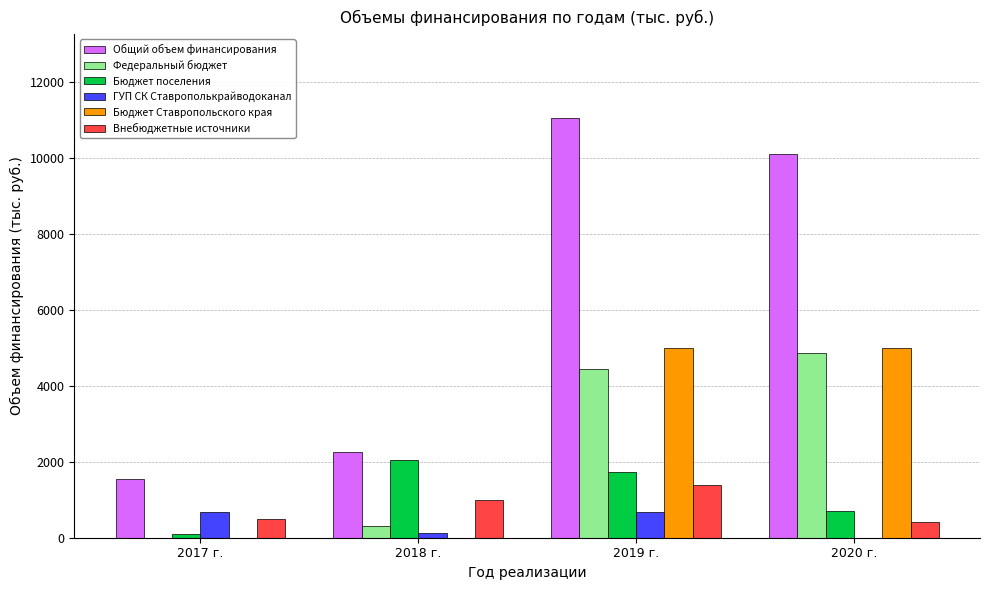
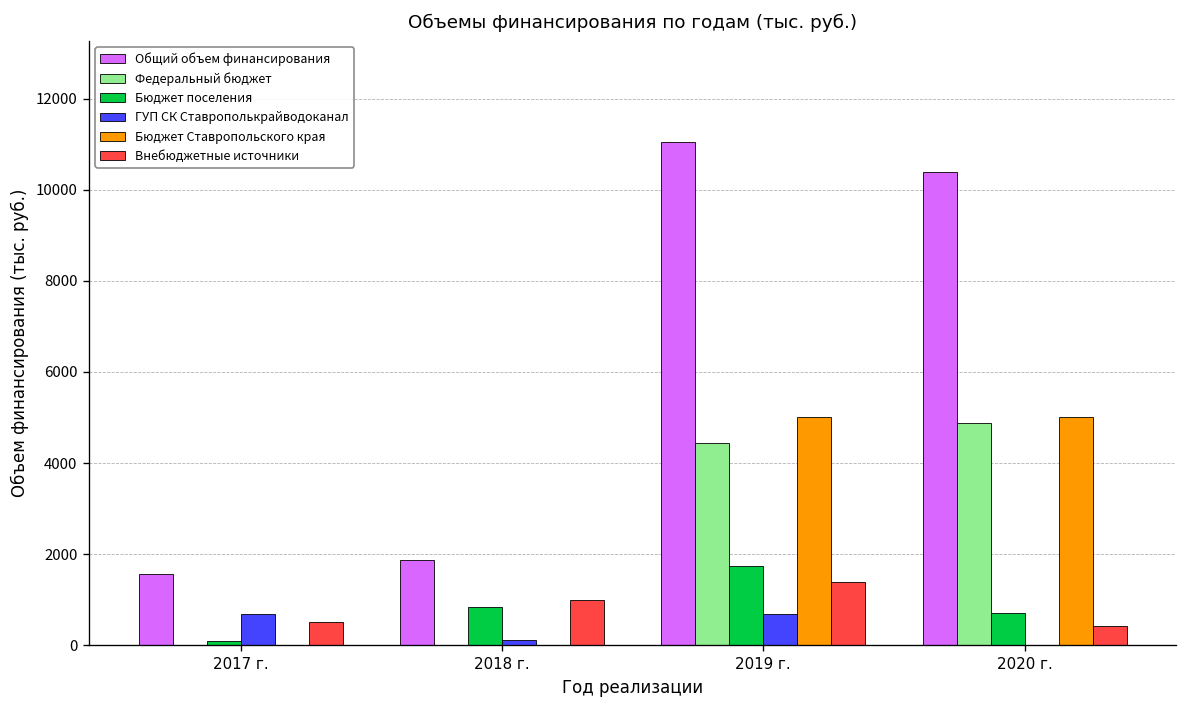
Общий объем финансирования, 2018 г.: 2300 -> 1900
Федеральный бюджет, 2018 г.: 300 -> 0
Бюджет поселения, 2018 г.: 2000 -> 900
Общий объем финансирования, 2020 г.: 10100 -> 10400
